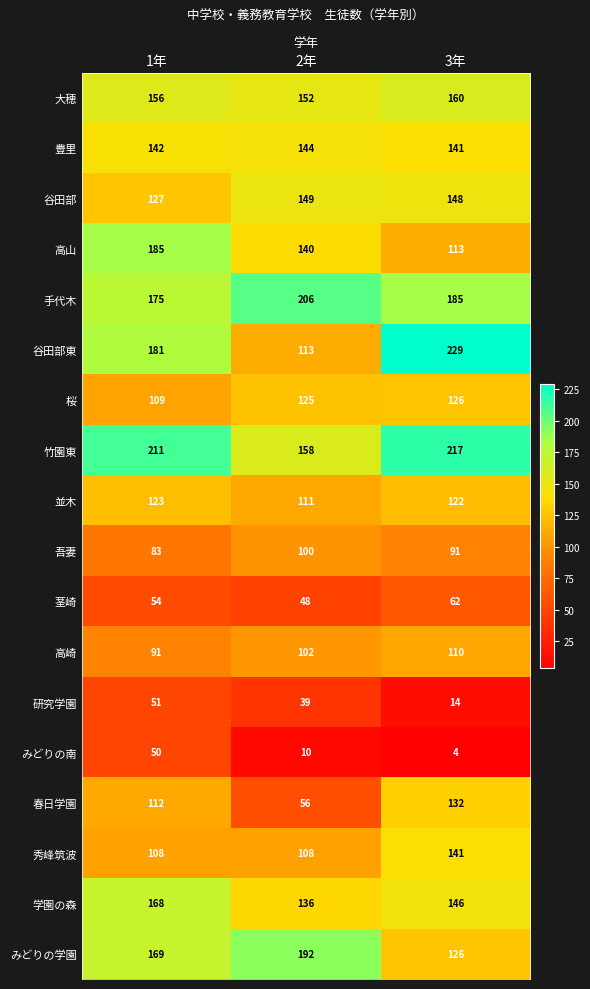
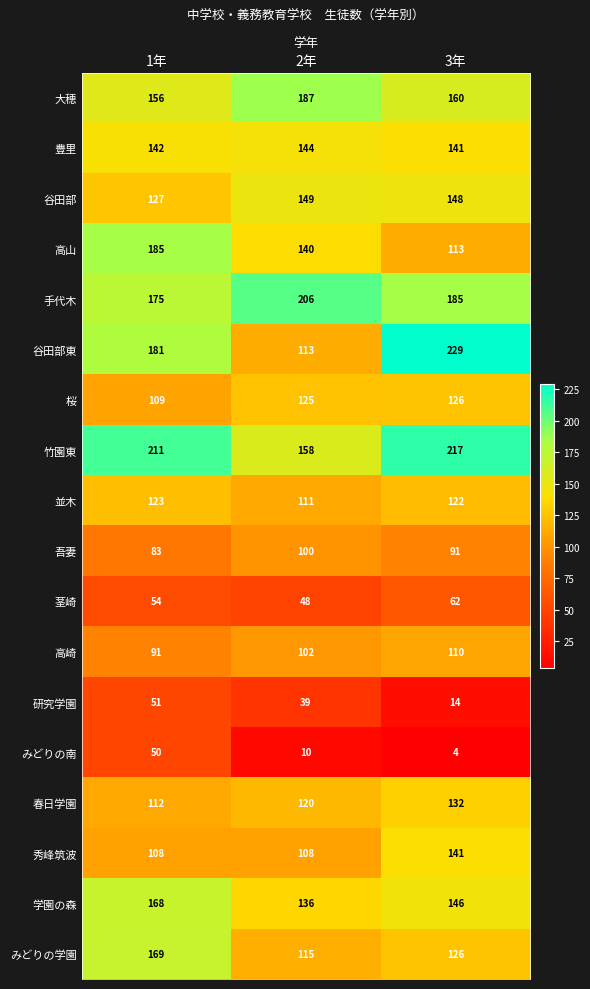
大穂, 2年: 152 -> 187
春日学園, 2年: 56 -> 120
みどりの学園, 2年: 192 -> 115
